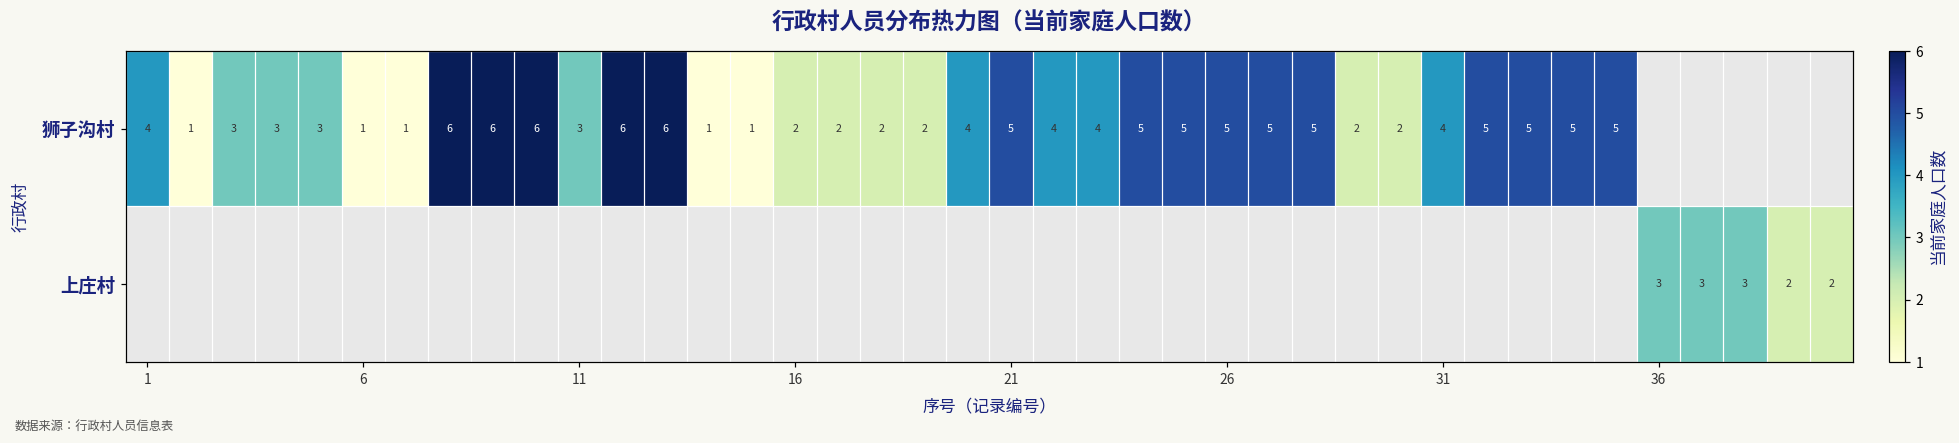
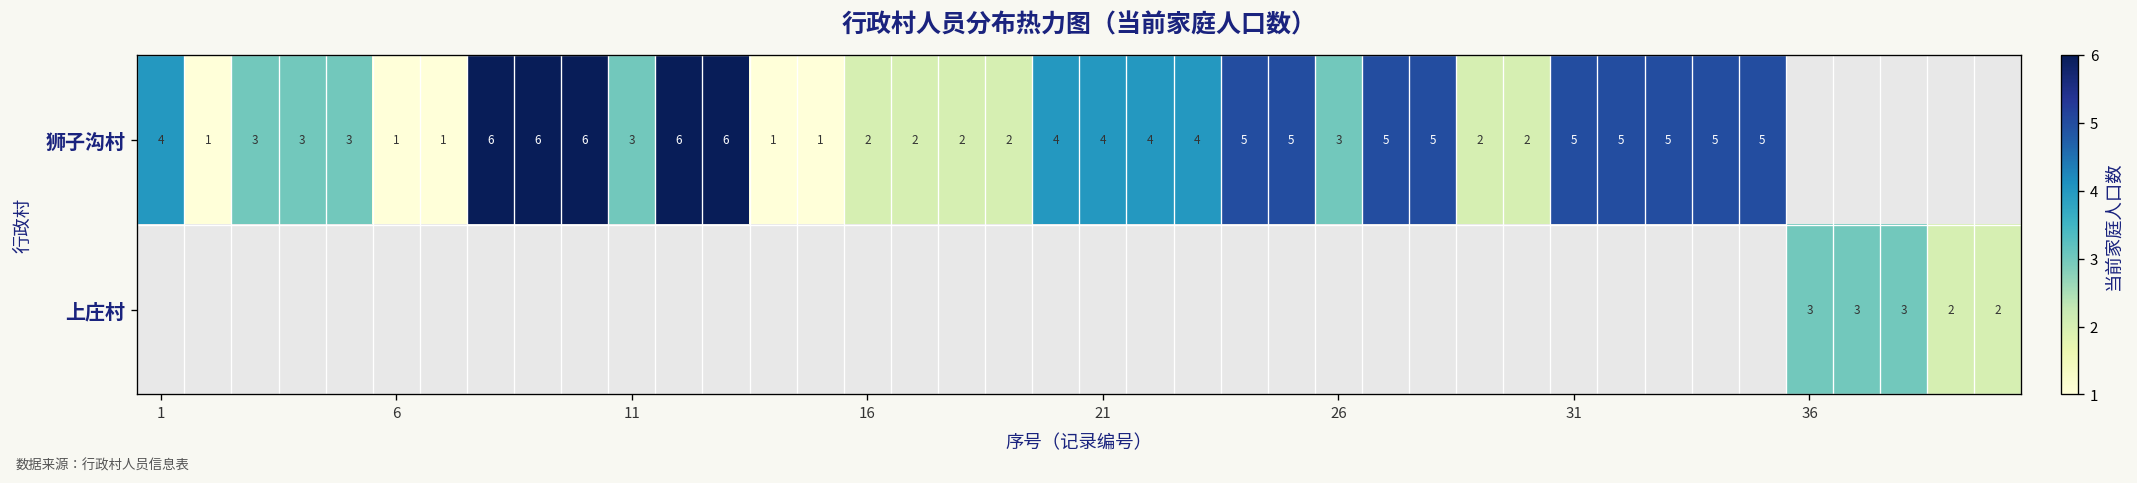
狮子沟村, 21: 5 -> 4
狮子沟村, 26: 5 -> 3
狮子沟村, 31: 4 -> 5
